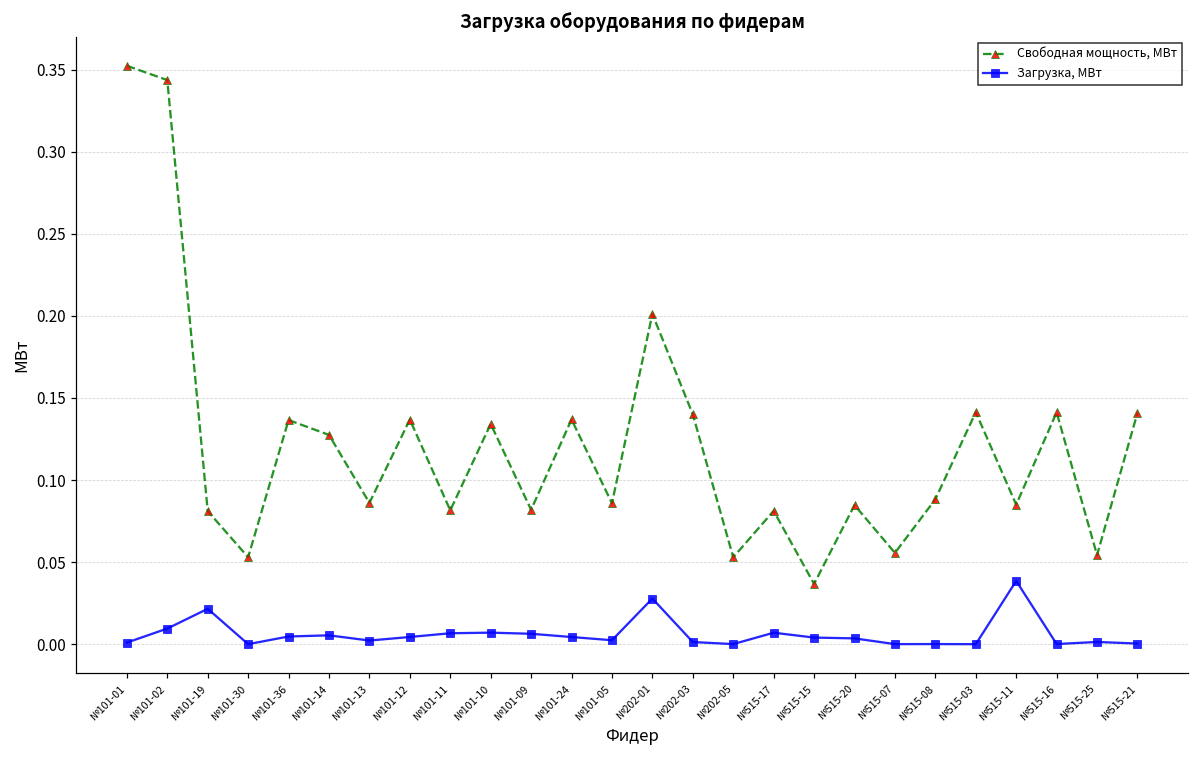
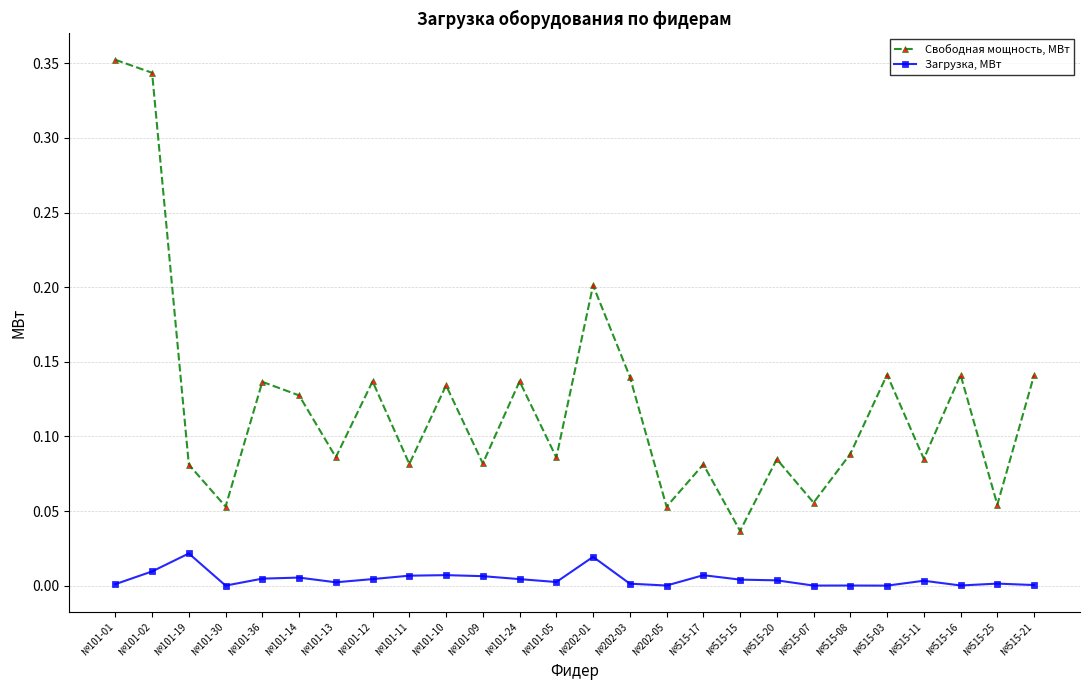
Загрузка, МВт, №202-01: 0.028 -> 0.019
Загрузка, МВт, №515-11: 0.039 -> 0.003
